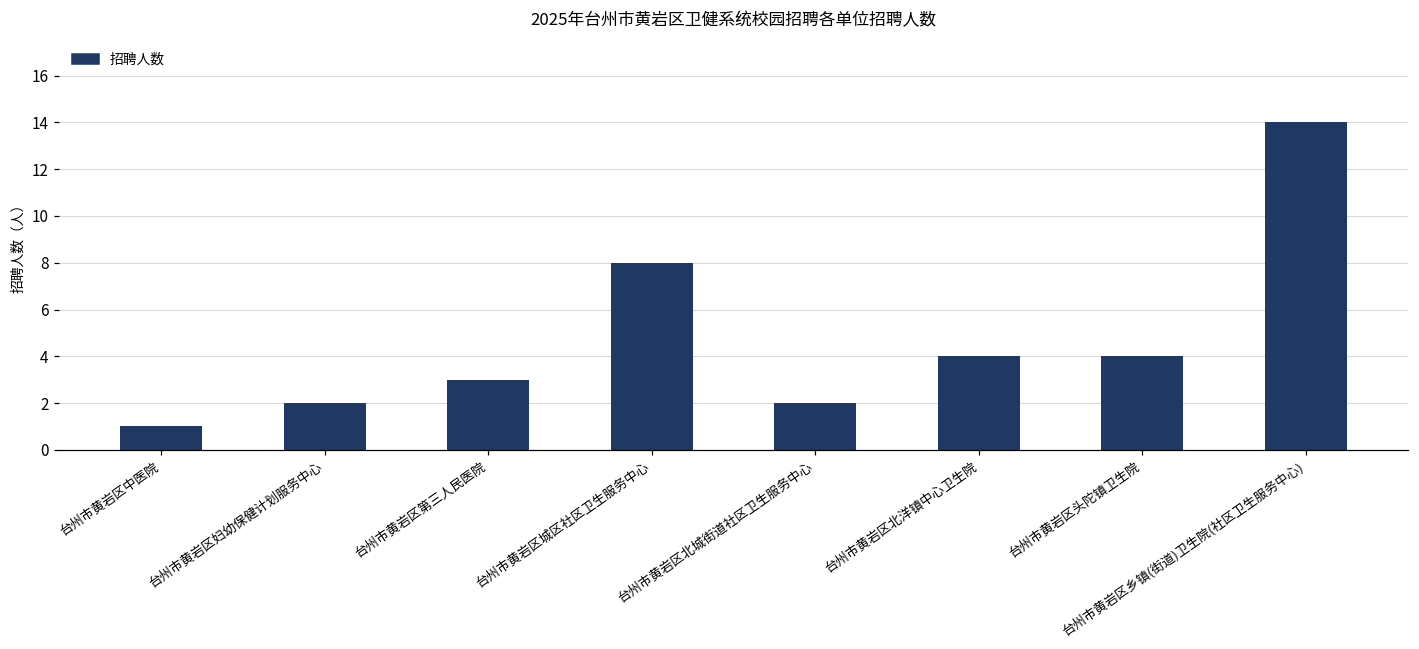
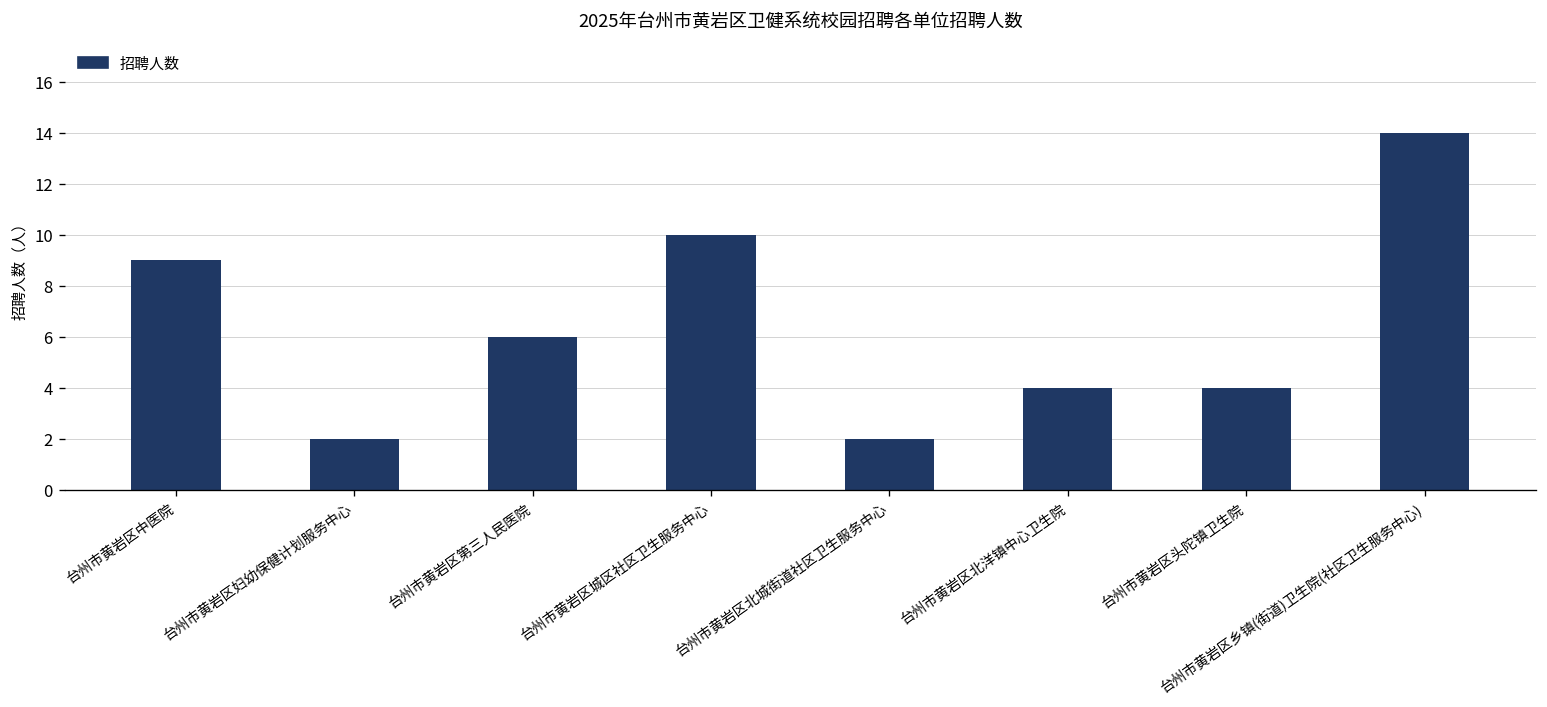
台州市黄岩区中医院: 1 -> 9
台州市黄岩区第三人民医院: 3 -> 6
台州市黄岩区城区社区卫生服务中心: 8 -> 10
